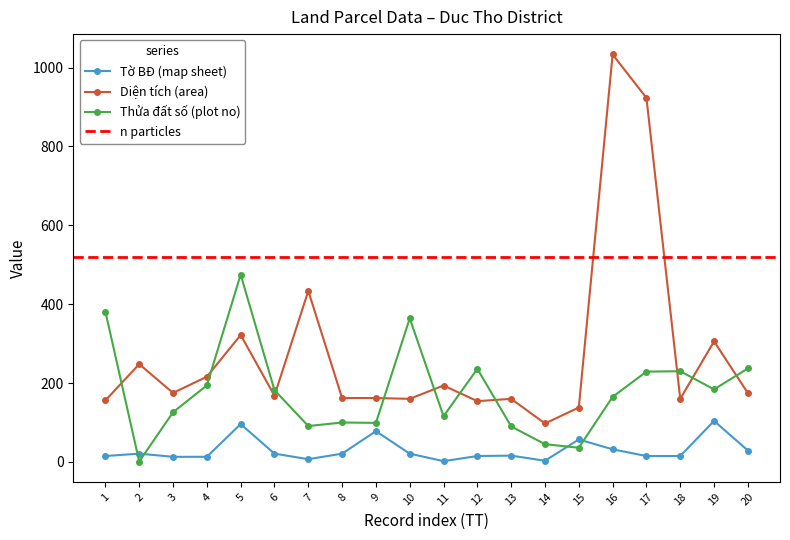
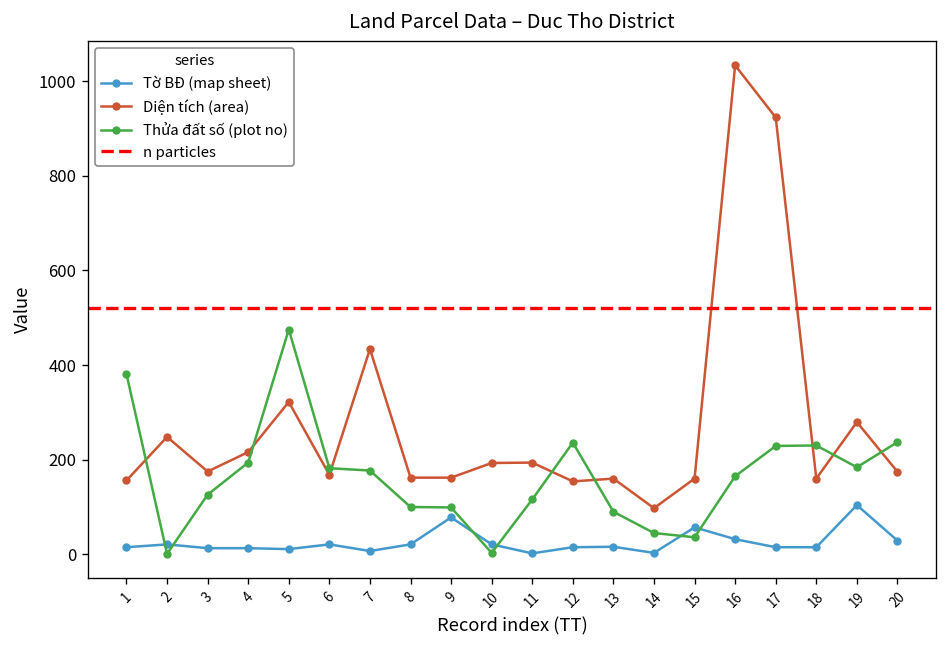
Tờ BĐ (map sheet), 5: 100 -> 10
Thửa đất số (plot no), 7: 90 -> 180
Diện tích (area), 10: 160 -> 190
Thửa đất số (plot no), 10: 360 -> 0
Diện tích (area), 15: 140 -> 160
Diện tích (area), 19: 310 -> 280
